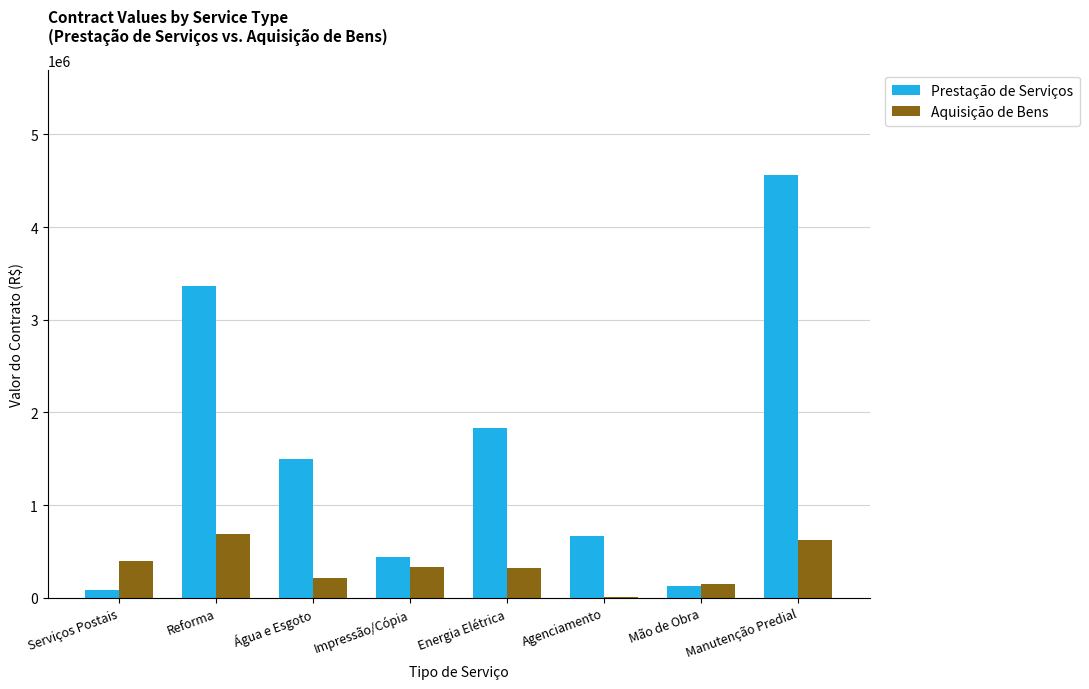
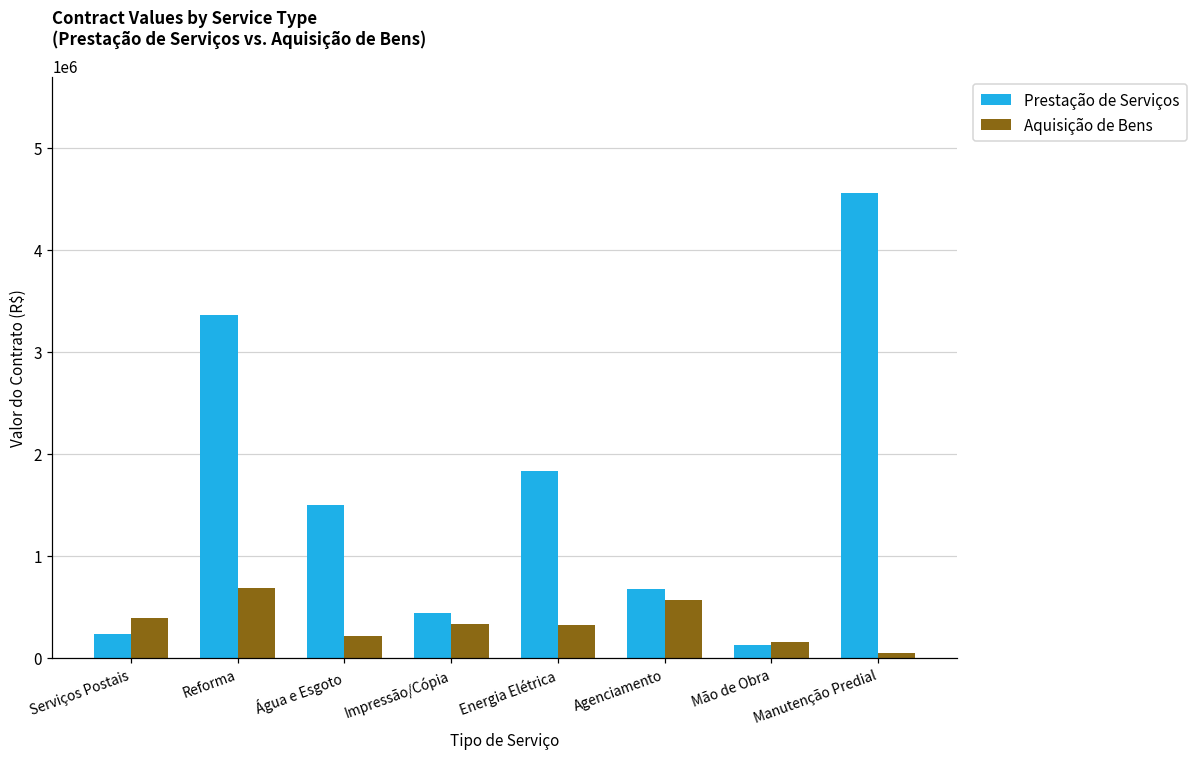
Prestação de Serviços, Serviços Postais: 100000 -> 200000
Aquisição de Bens, Agenciamento: 0 -> 600000
Aquisição de Bens, Manutenção Predial: 600000 -> 0
